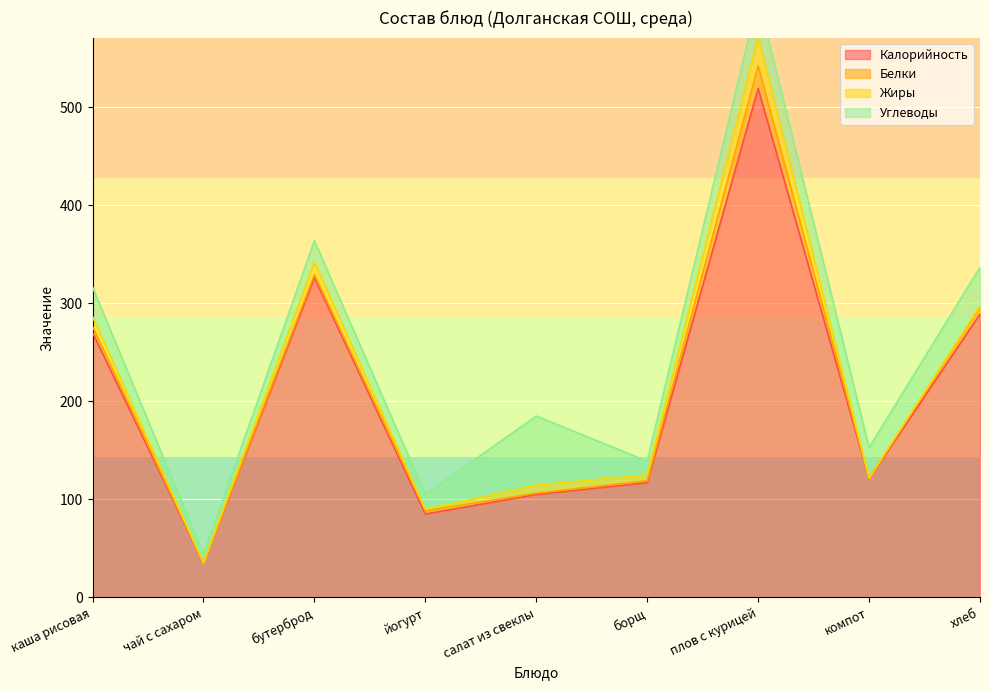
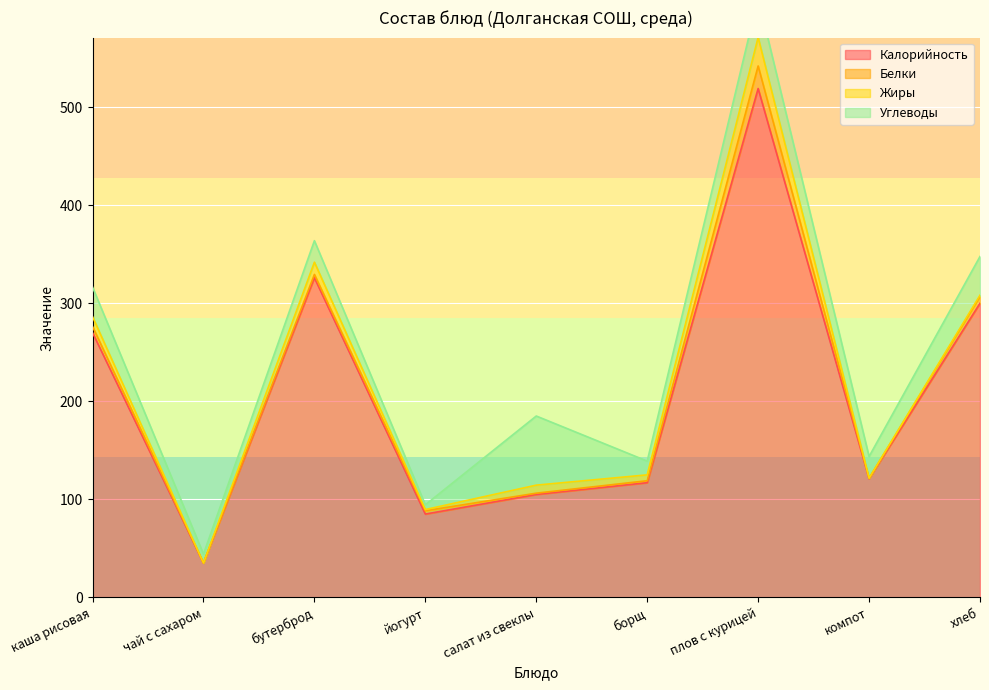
Углеводы, йогурт: 20 -> 0
Углеводы, компот: 30 -> 20
Калорийность, хлеб: 290 -> 300
